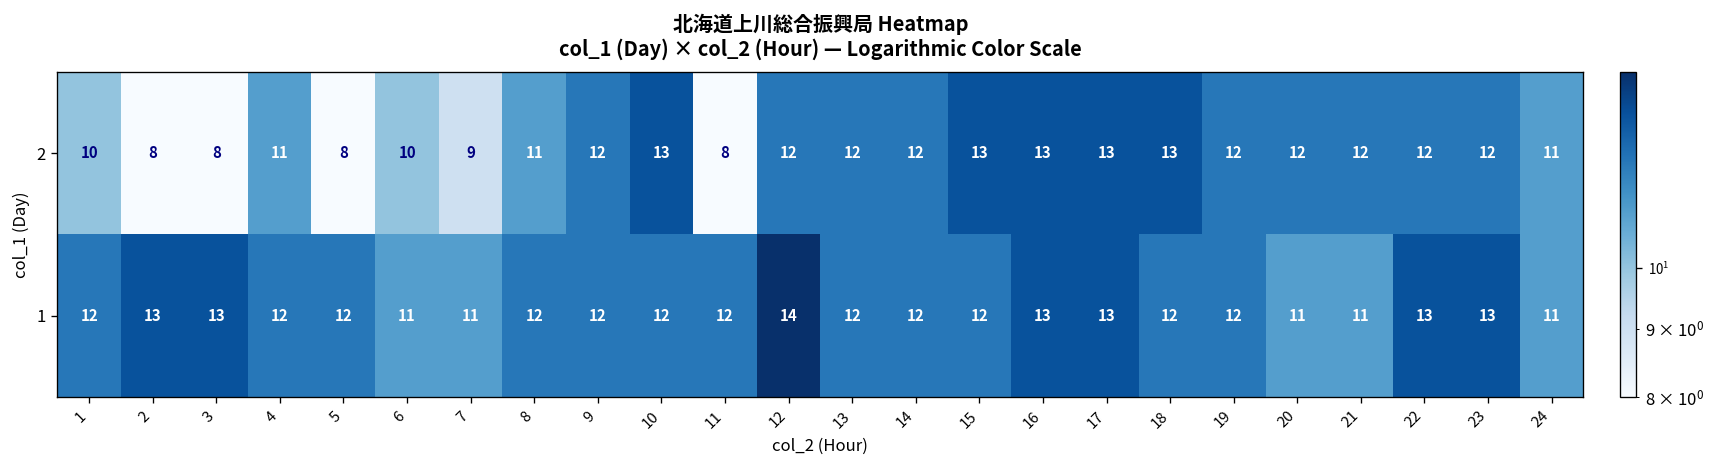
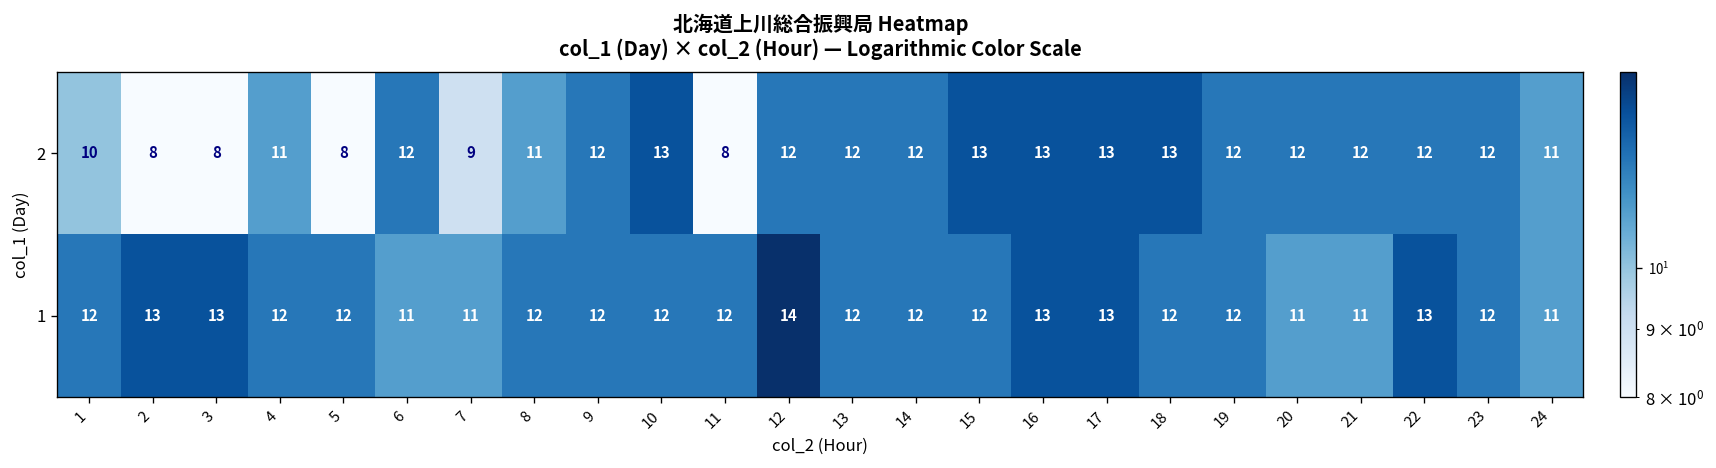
2, 6: 10 -> 12
1, 23: 13 -> 12
